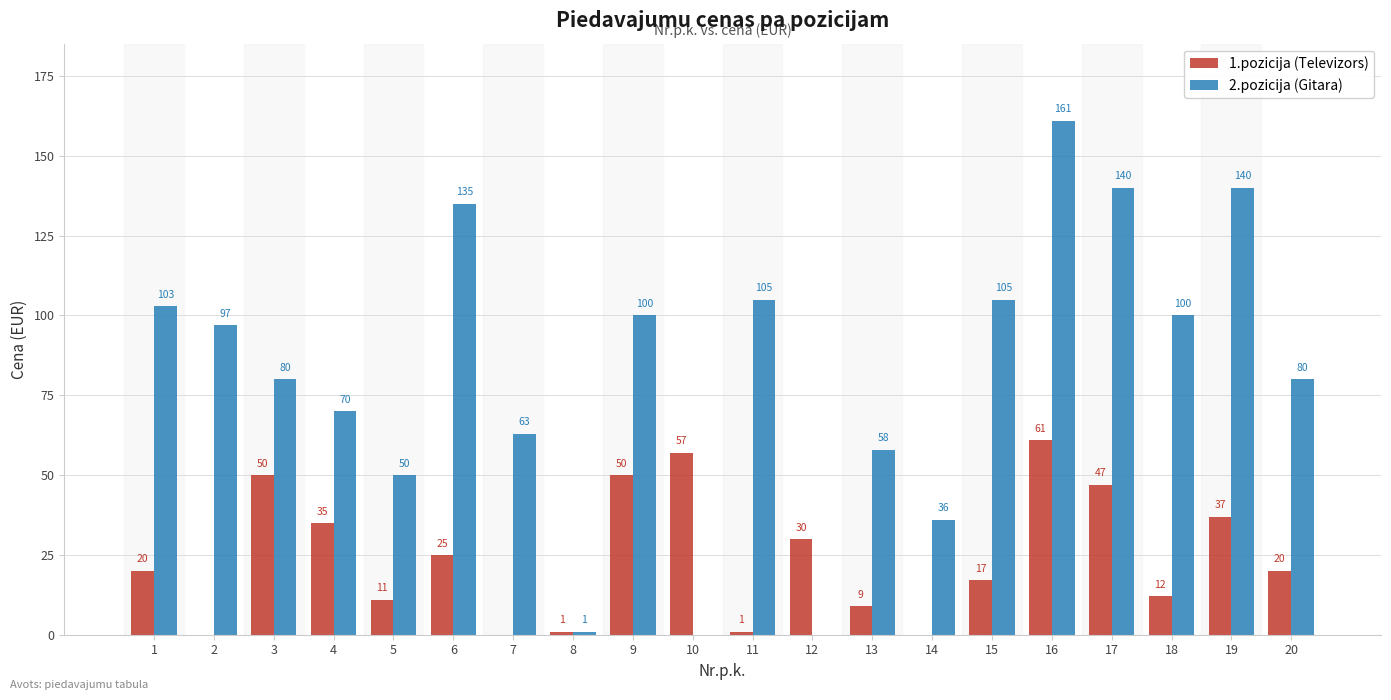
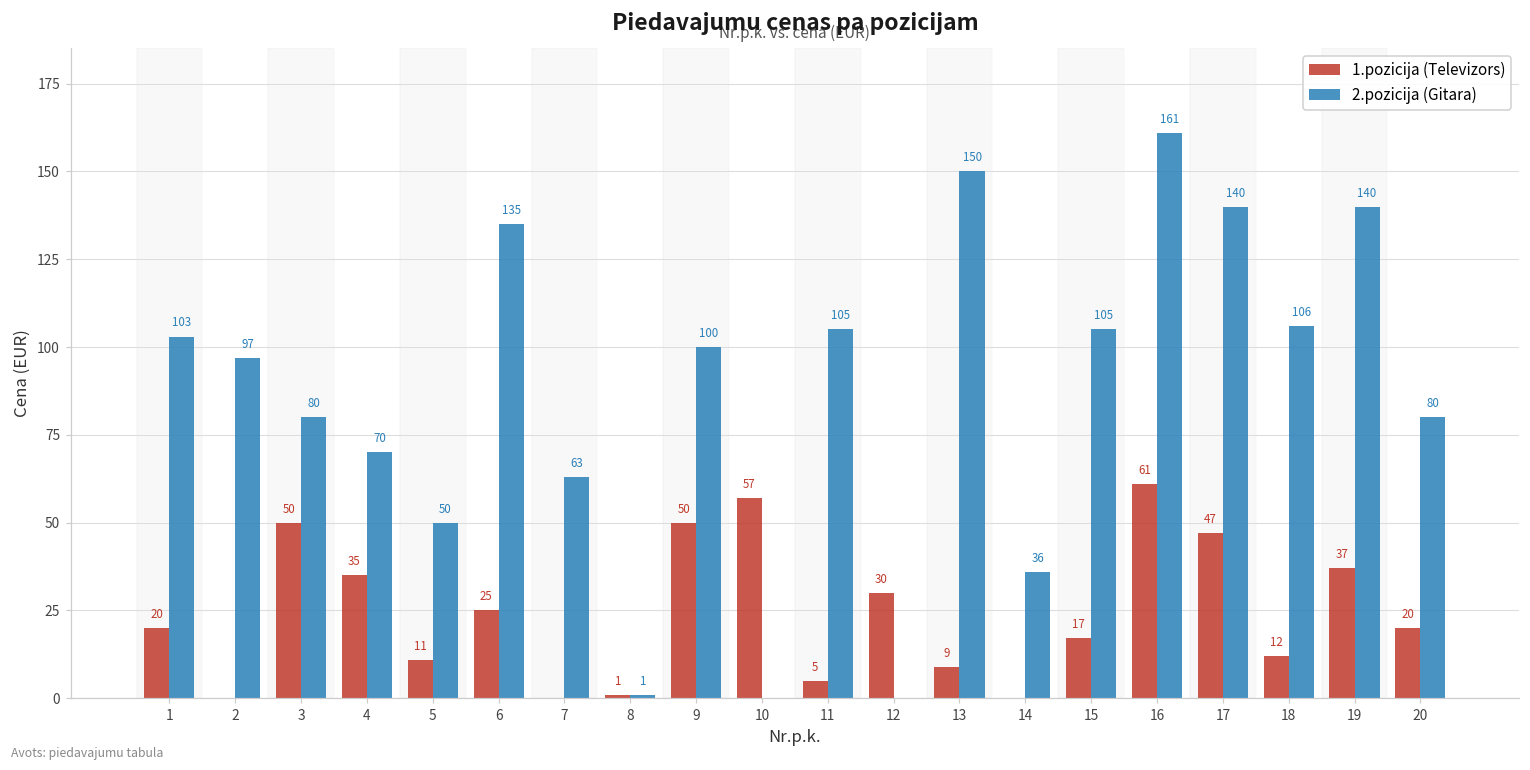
1.pozicija (Televizors), 11: 1 -> 5
2.pozicija (Gitara), 13: 58 -> 150
2.pozicija (Gitara), 18: 100 -> 106
